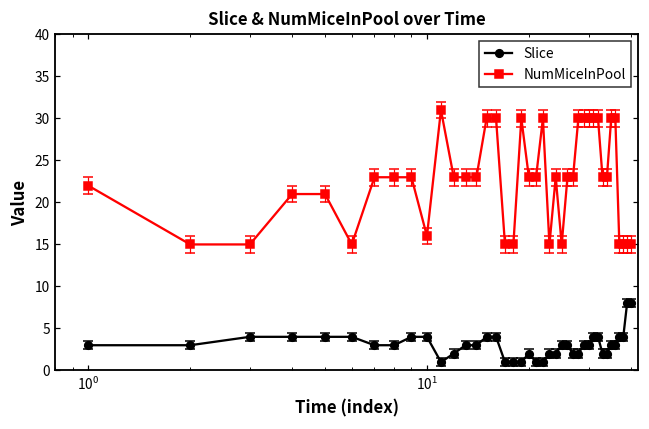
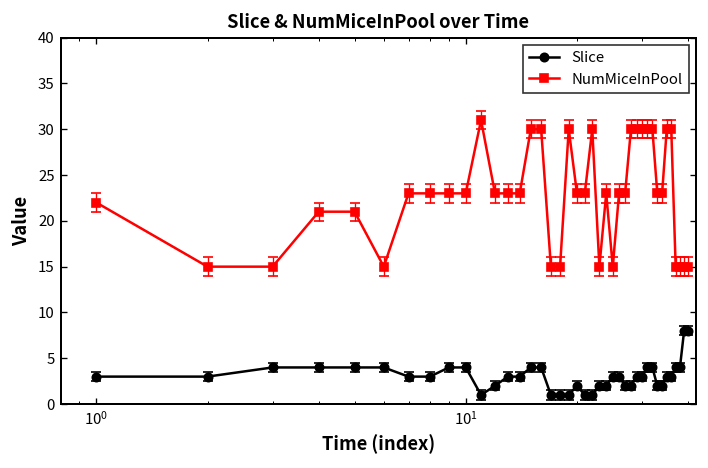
NumMiceInPool, 10^1: 16 -> 23
